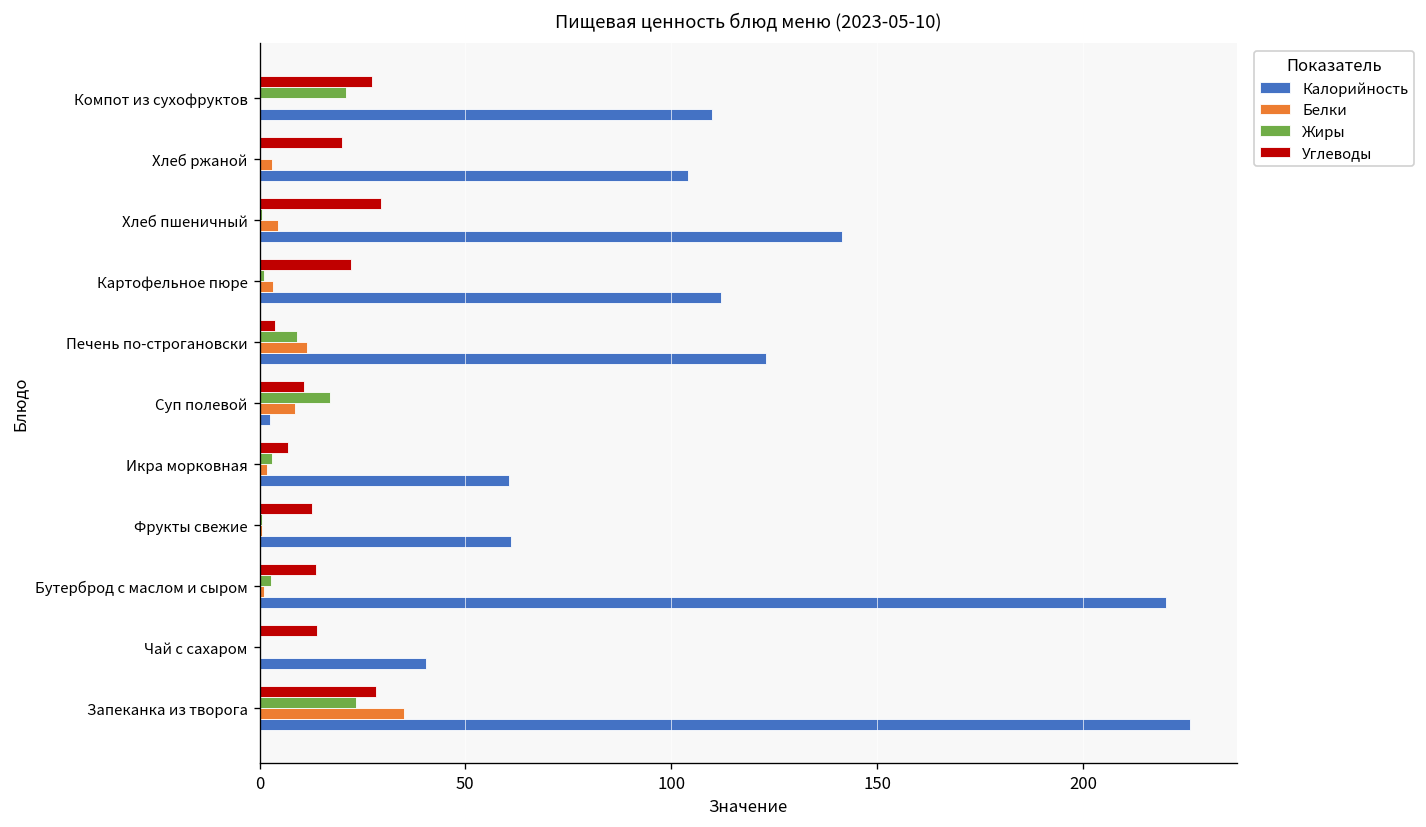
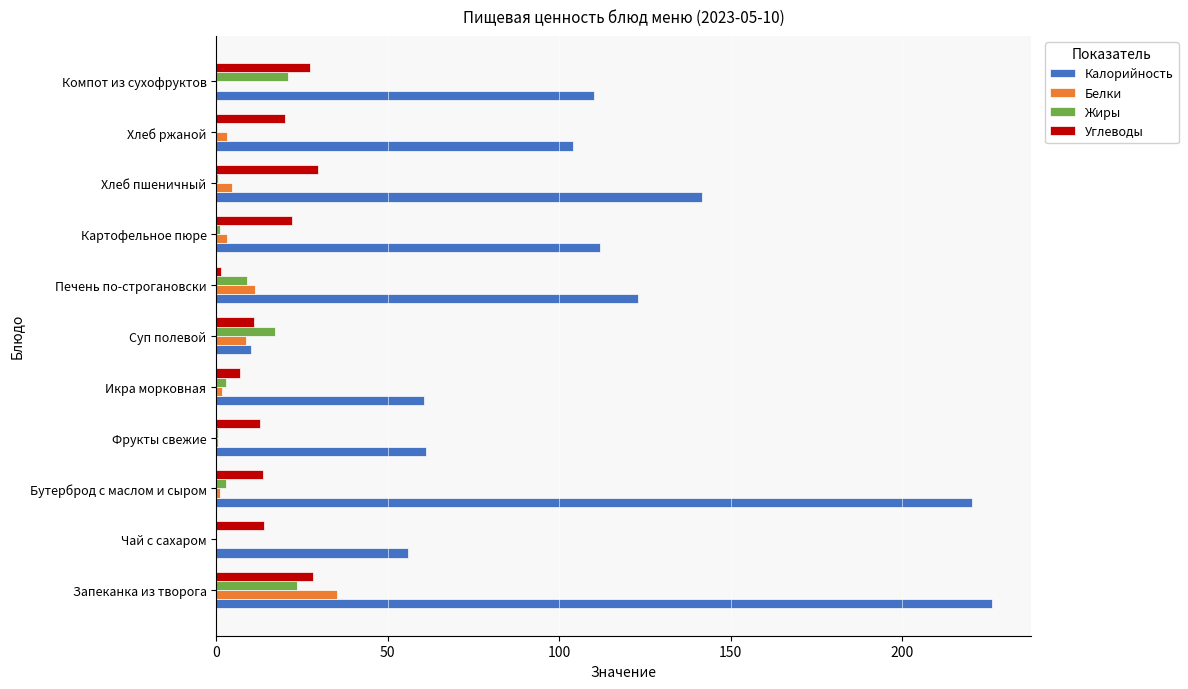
Углеводы, Печень по-строгановски: 4 -> 1
Калорийность, Суп полевой: 3 -> 10
Калорийность, Чай с сахаром: 40 -> 56
